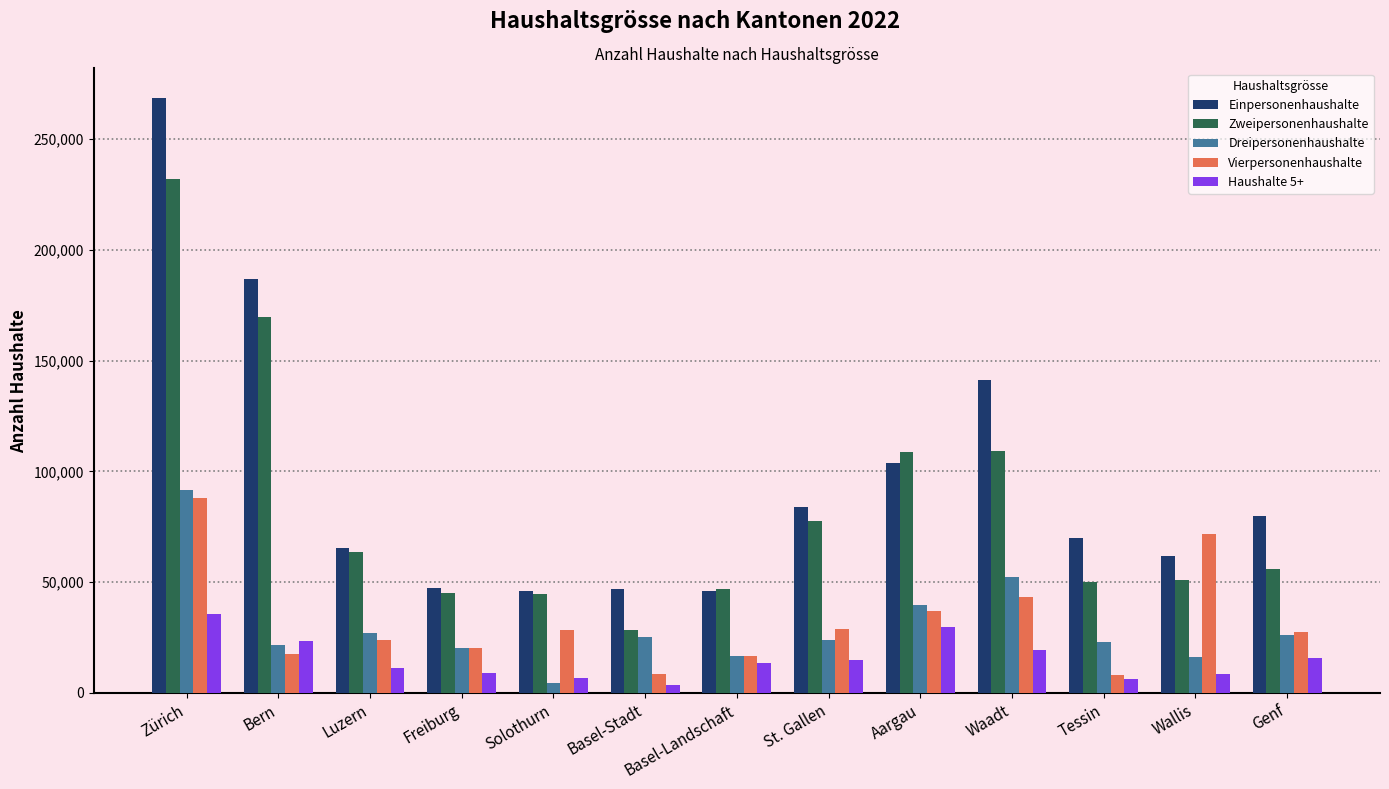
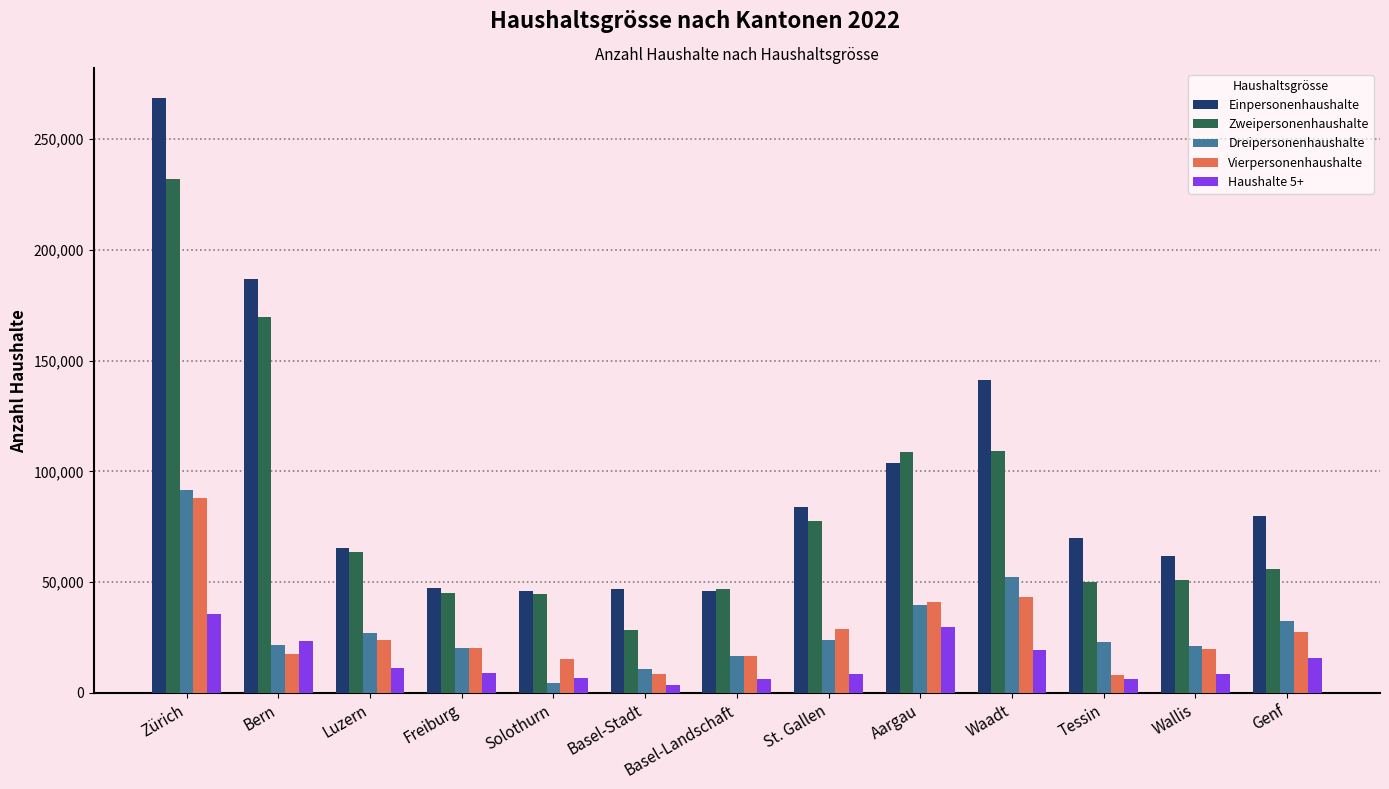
Vierpersonenhaushalte, Solothurn: 28,000 -> 15,000
Dreipersonenhaushalte, Basel-Stadt: 25,000 -> 11,000
Haushalte 5+, Basel-Landschaft: 13,000 -> 6,000
Haushalte 5+, St. Gallen: 15,000 -> 9,000
Vierpersonenhaushalte, Aargau: 37,000 -> 41,000
Dreipersonenhaushalte, Wallis: 16,000 -> 21,000
Vierpersonenhaushalte, Wallis: 72,000 -> 20,000
Dreipersonenhaushalte, Genf: 26,000 -> 32,000
